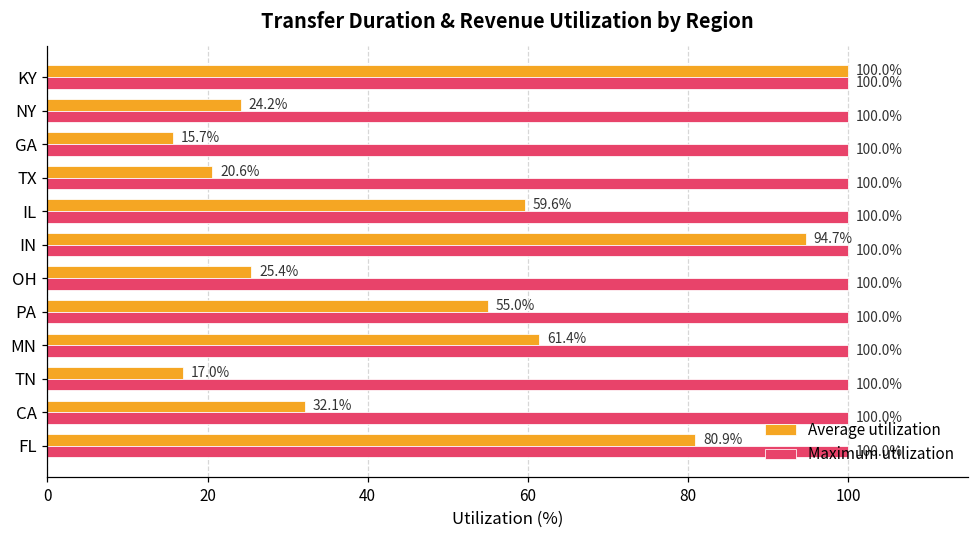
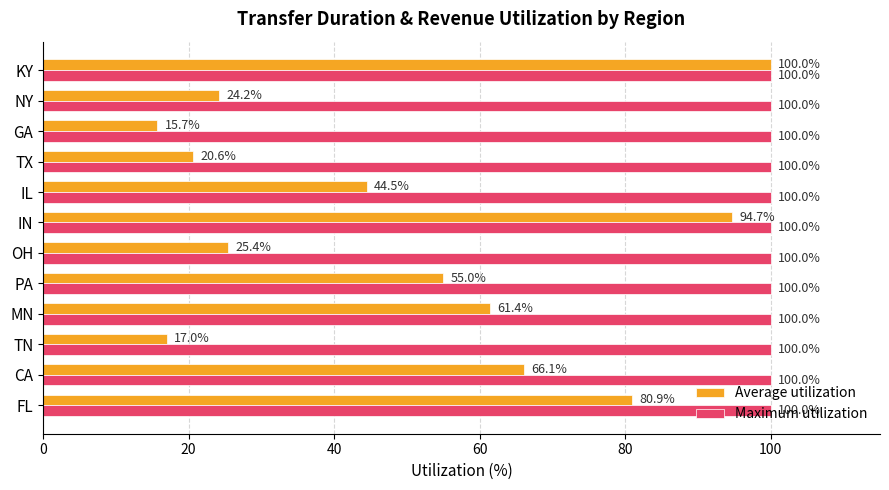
Average utilization, IL: 59.6% -> 44.5%
Average utilization, CA: 32.1% -> 66.1%
